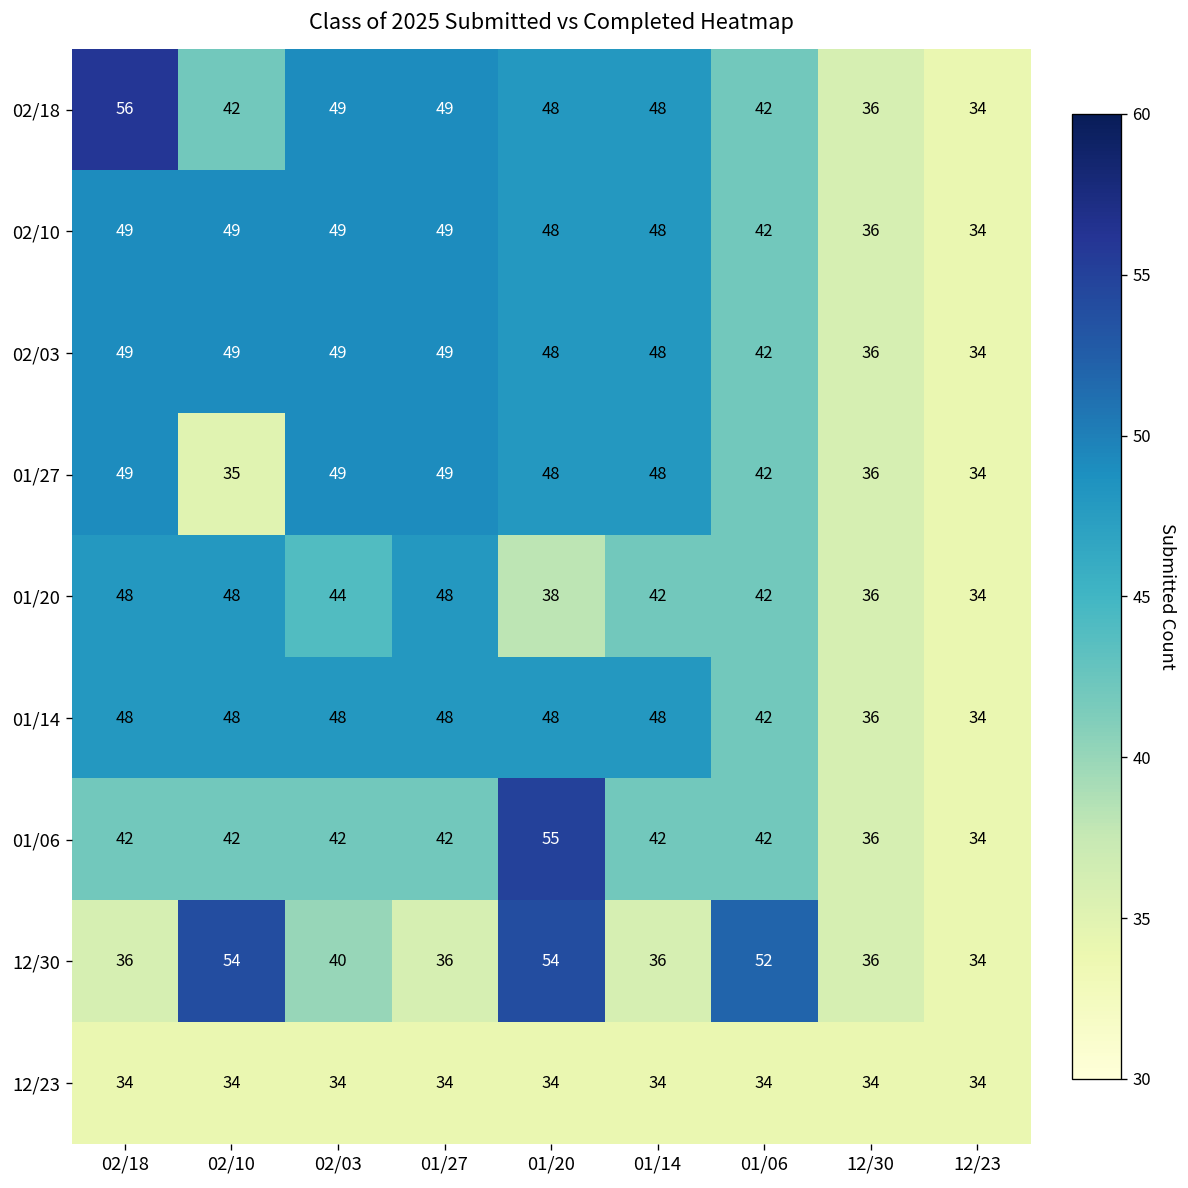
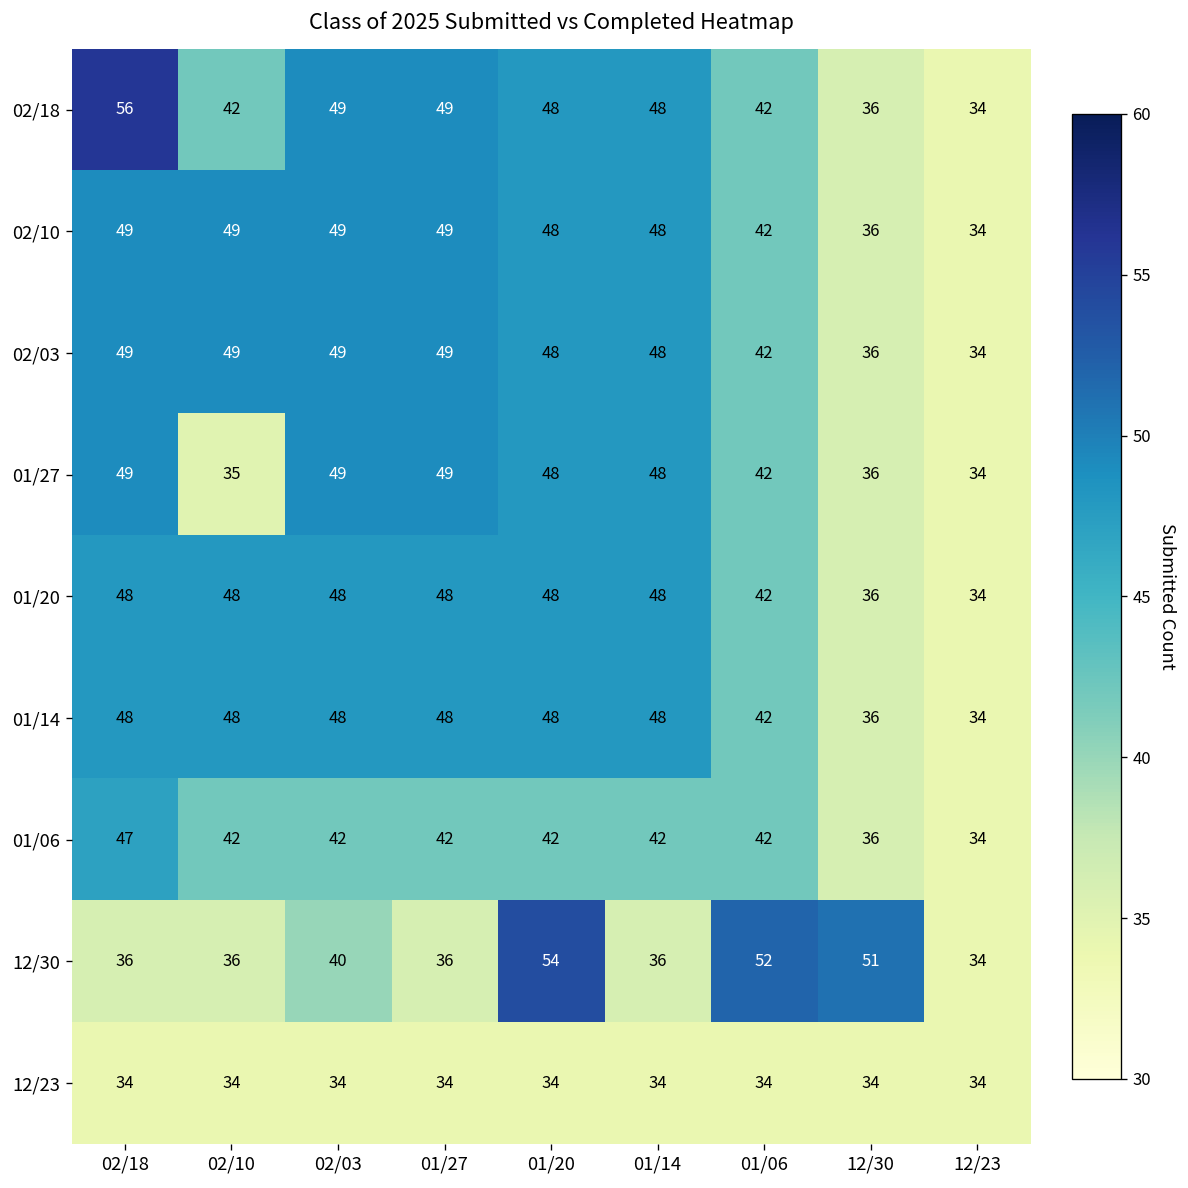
01/20, 02/03: 44 -> 48
01/20, 01/20: 38 -> 48
01/20, 01/14: 42 -> 48
01/06, 02/18: 42 -> 47
01/06, 01/20: 55 -> 42
12/30, 02/10: 54 -> 36
12/30, 12/30: 36 -> 51
